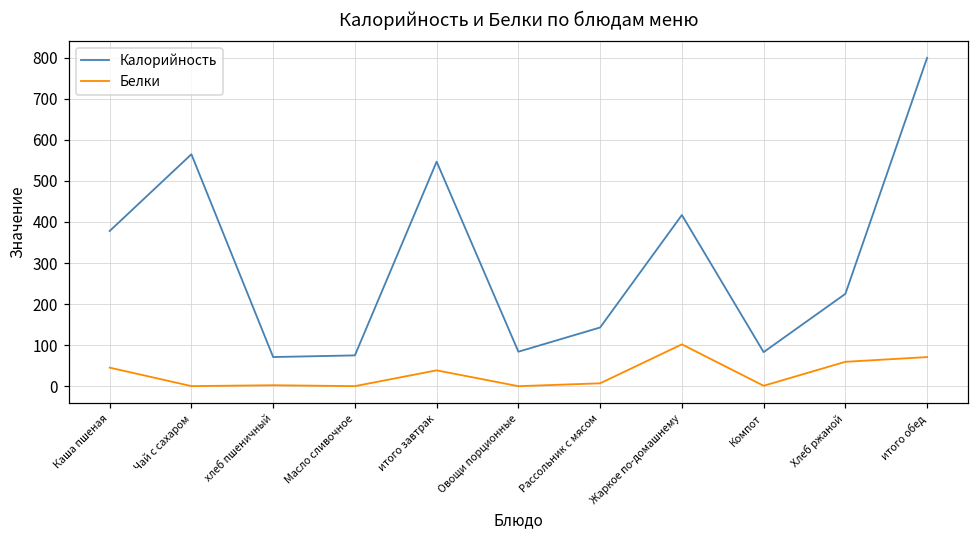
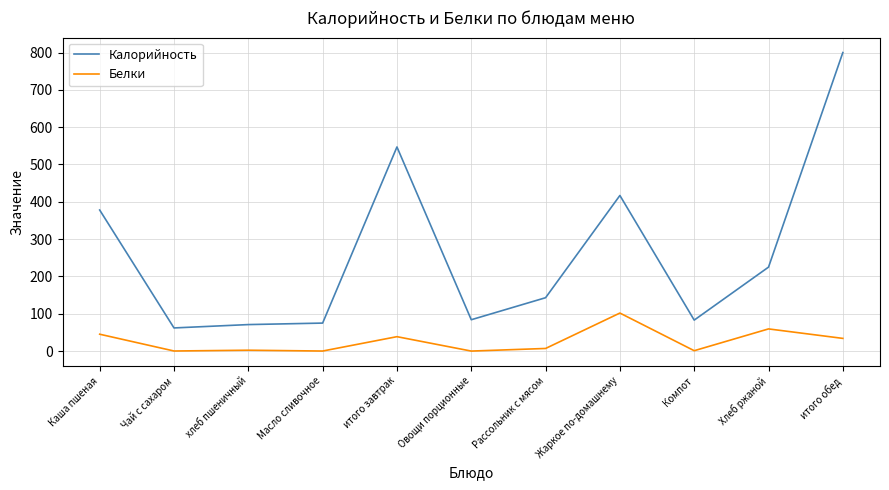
Калорийность, Чай с сахаром: 570 -> 60
Белки, итого обед: 70 -> 30
